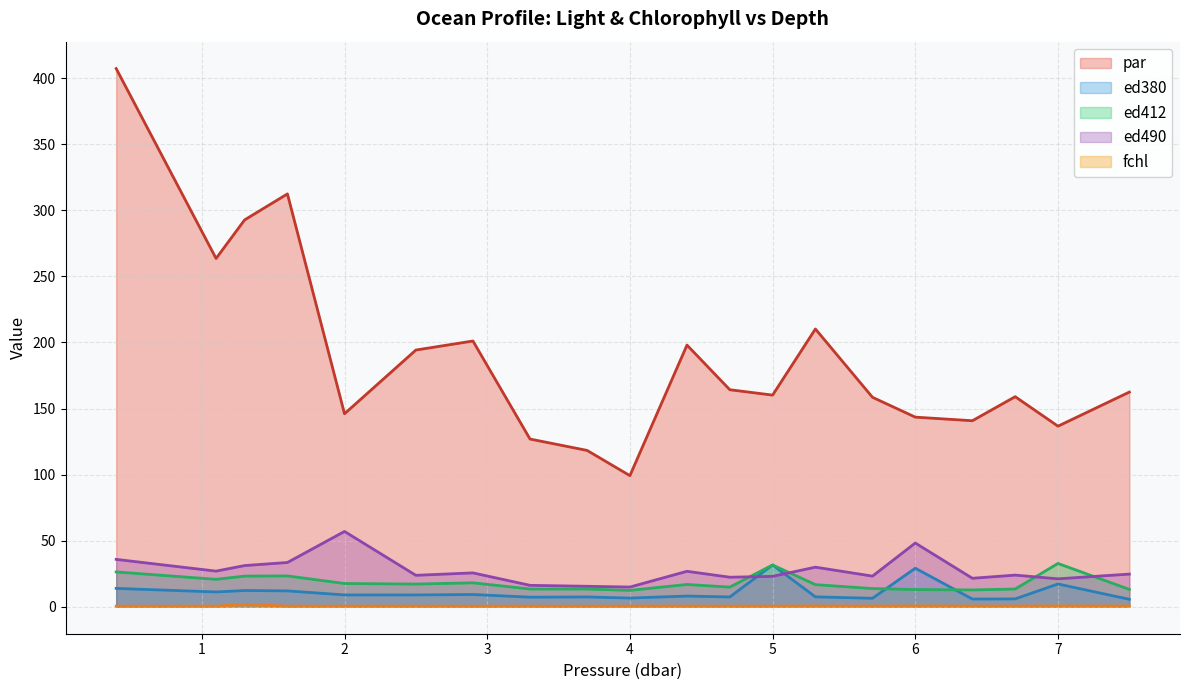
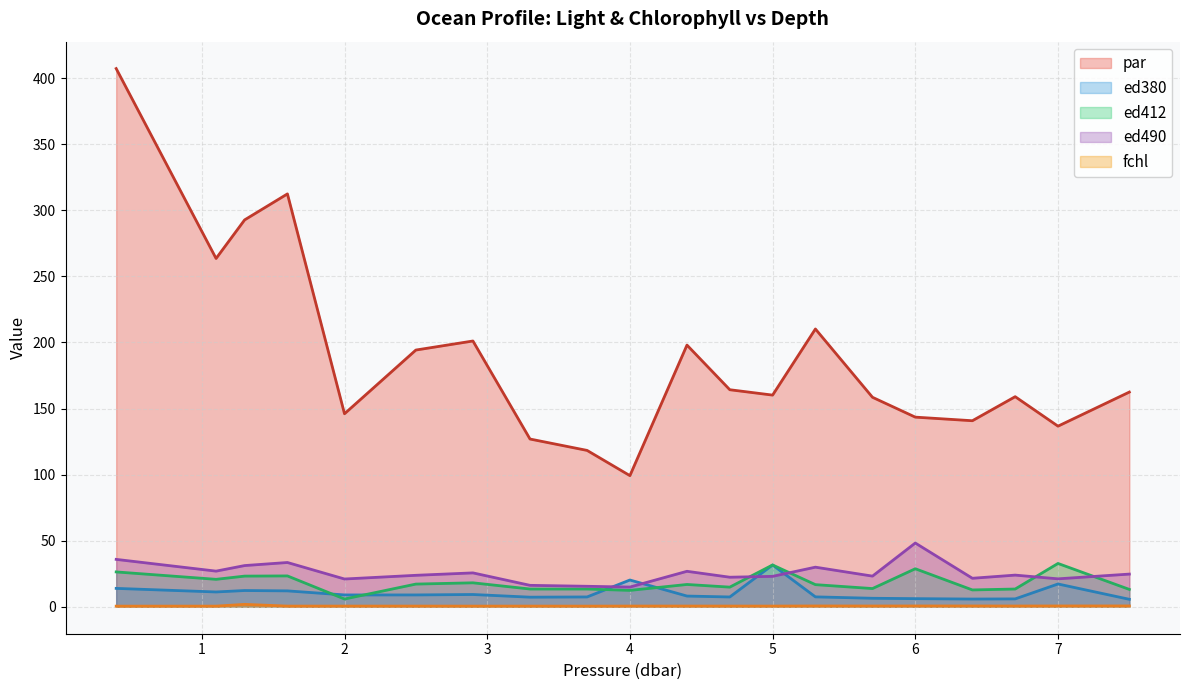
ed412, 2: 18 -> 6
ed490, 2: 57 -> 21
ed380, 4: 7 -> 20
ed380, 6: 29 -> 6
ed412, 6: 13 -> 29
